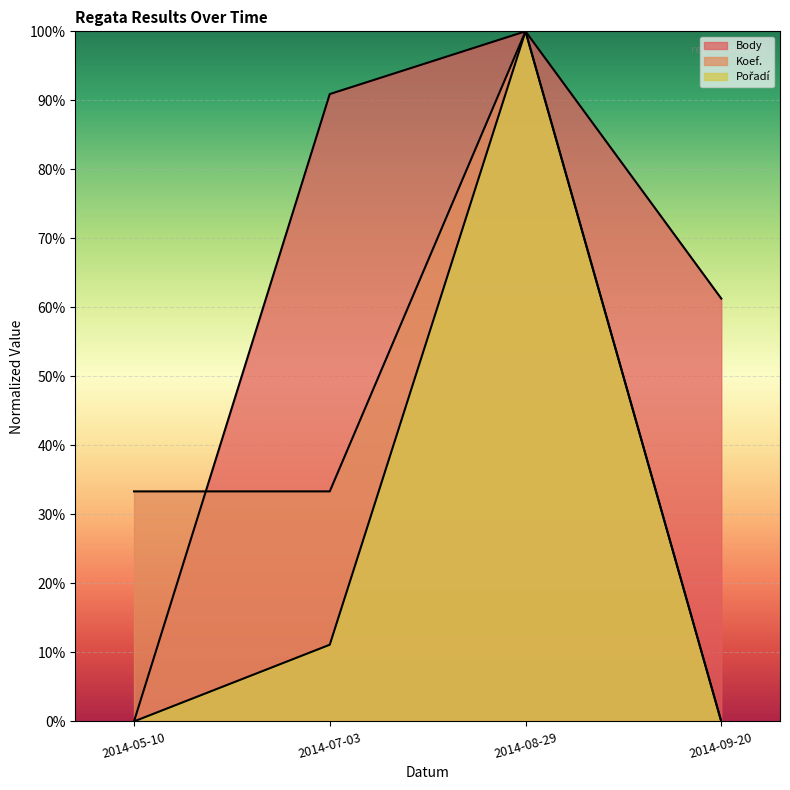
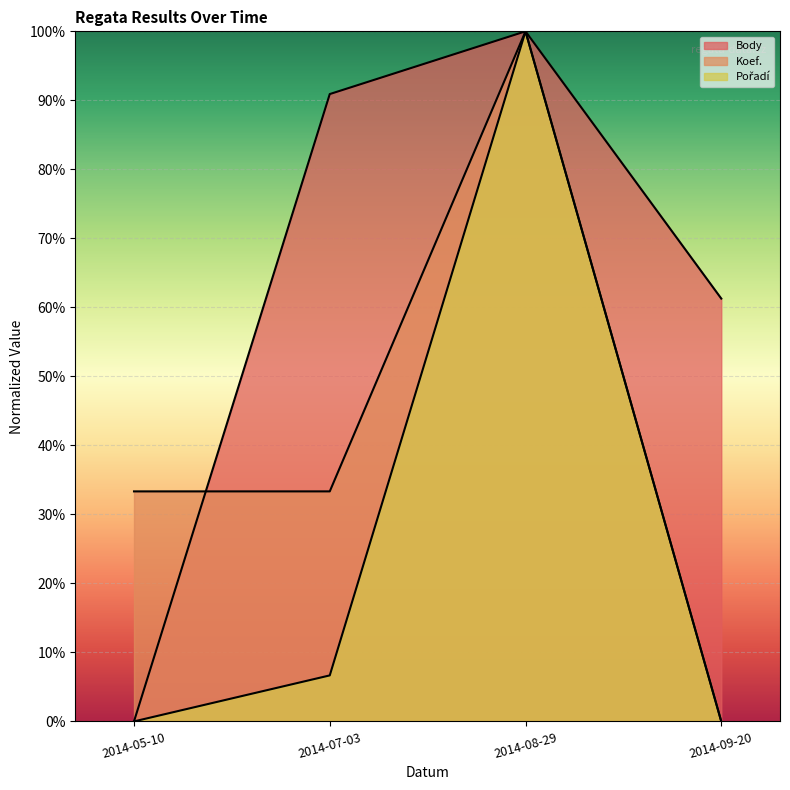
Pořadí, 2014-07-03: 11% -> 7%
